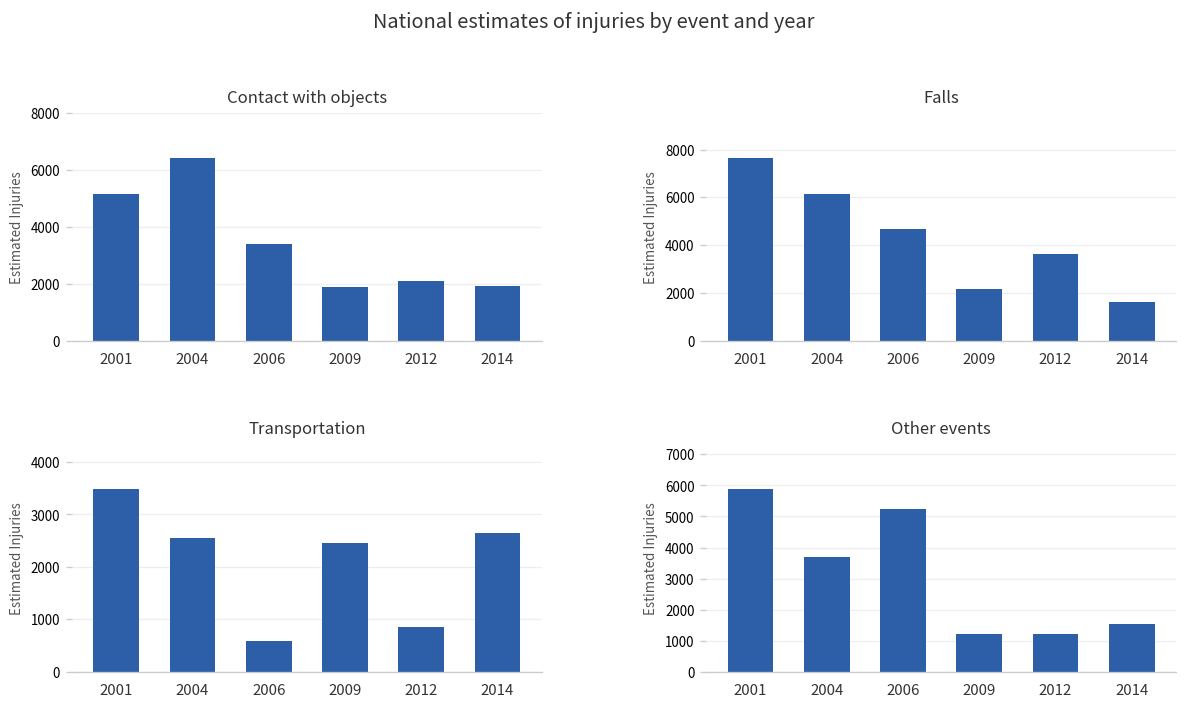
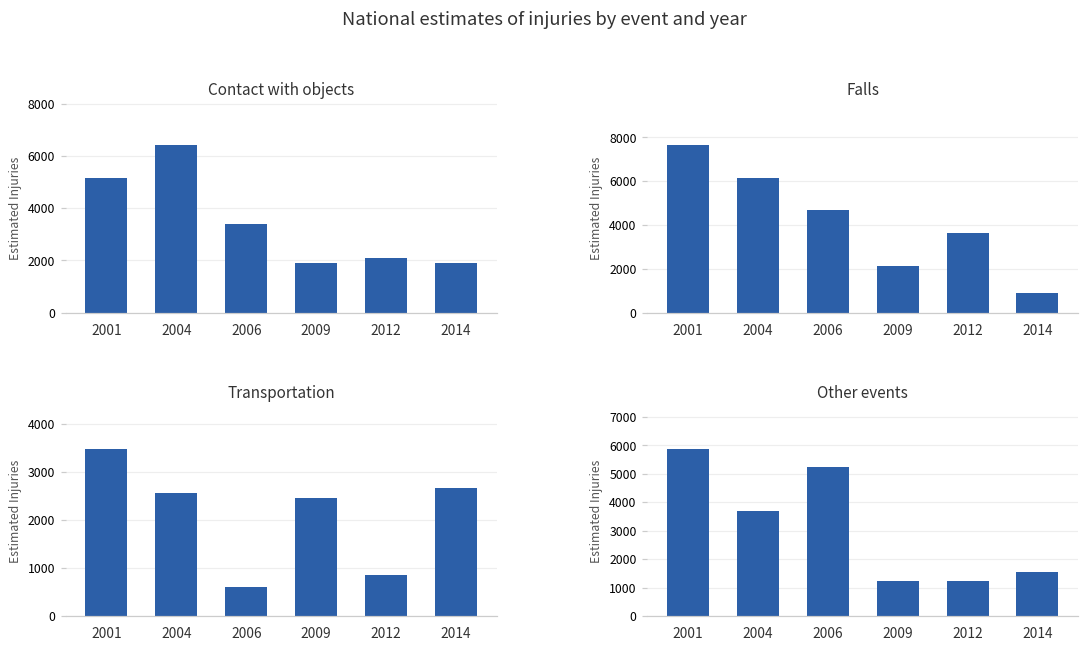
Falls, 2014: 1600 -> 900
